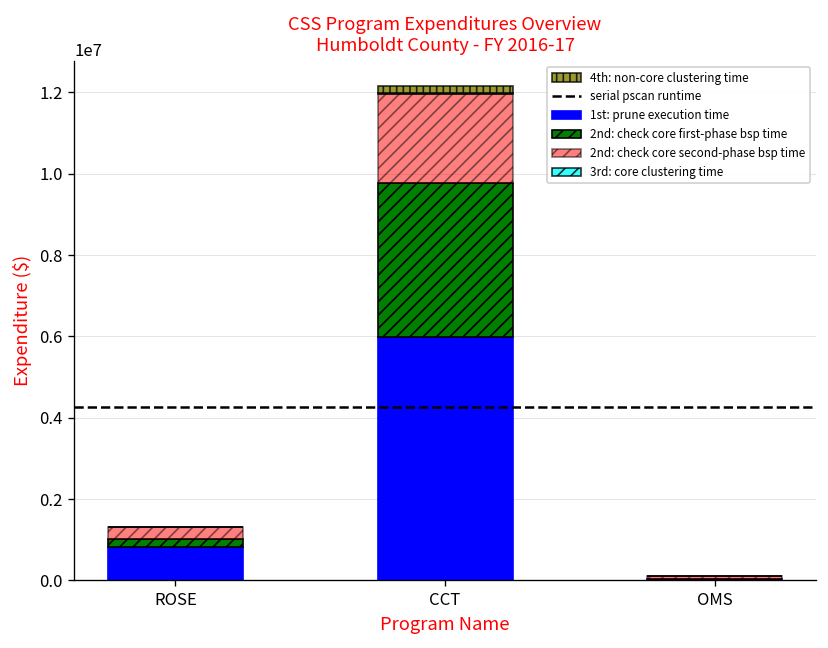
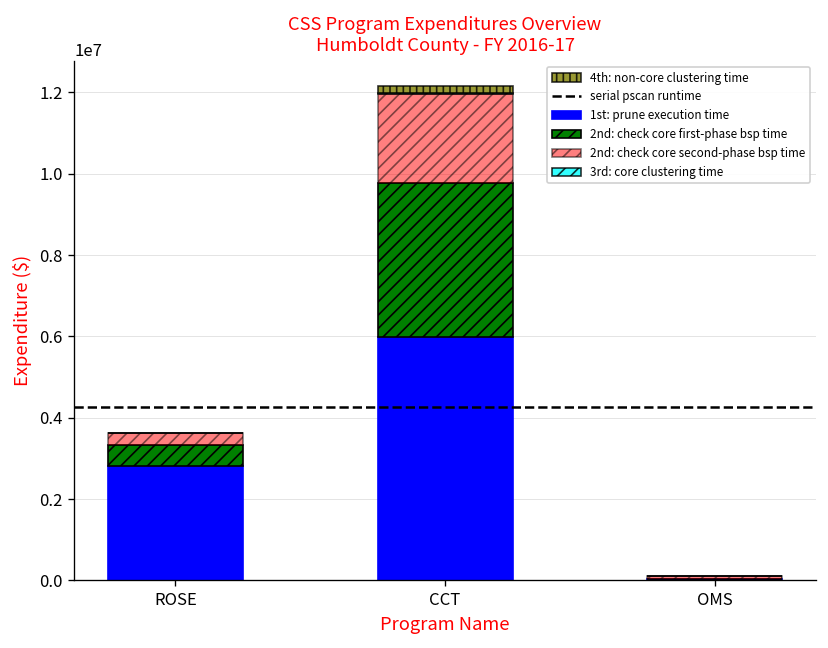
1st: prune execution time, ROSE: 800000 -> 2800000
2nd: check core first-phase bsp time, ROSE: 200000 -> 500000
